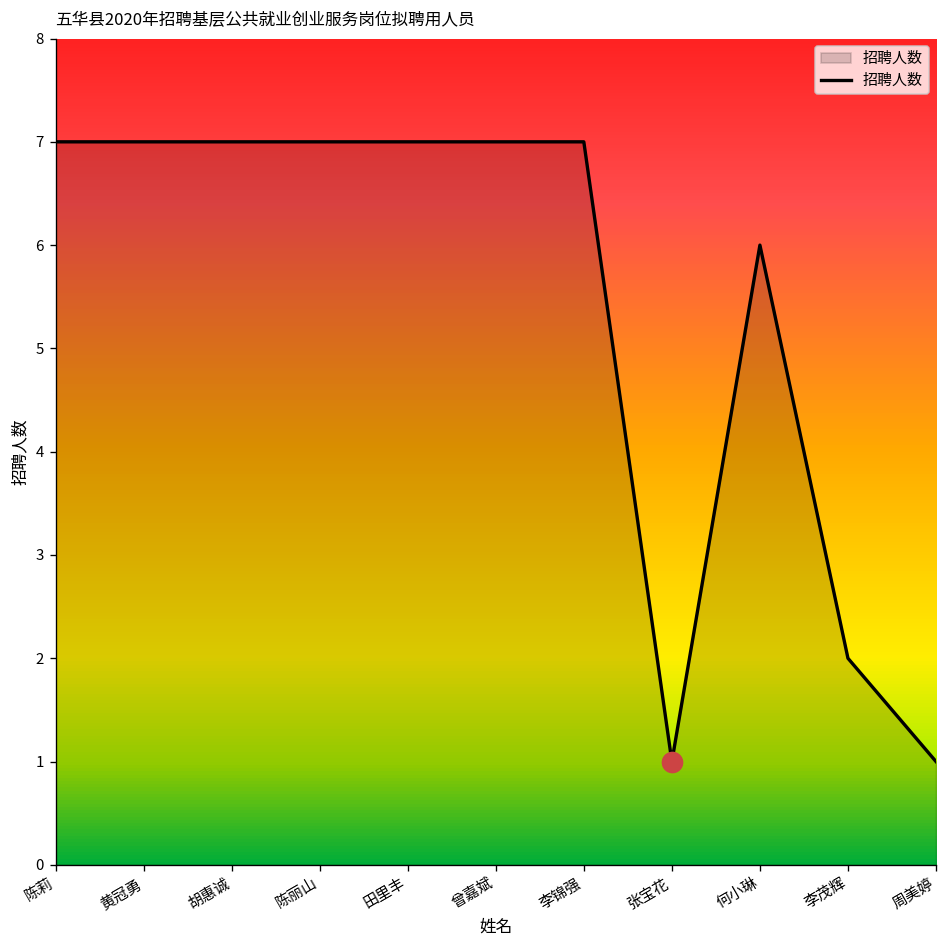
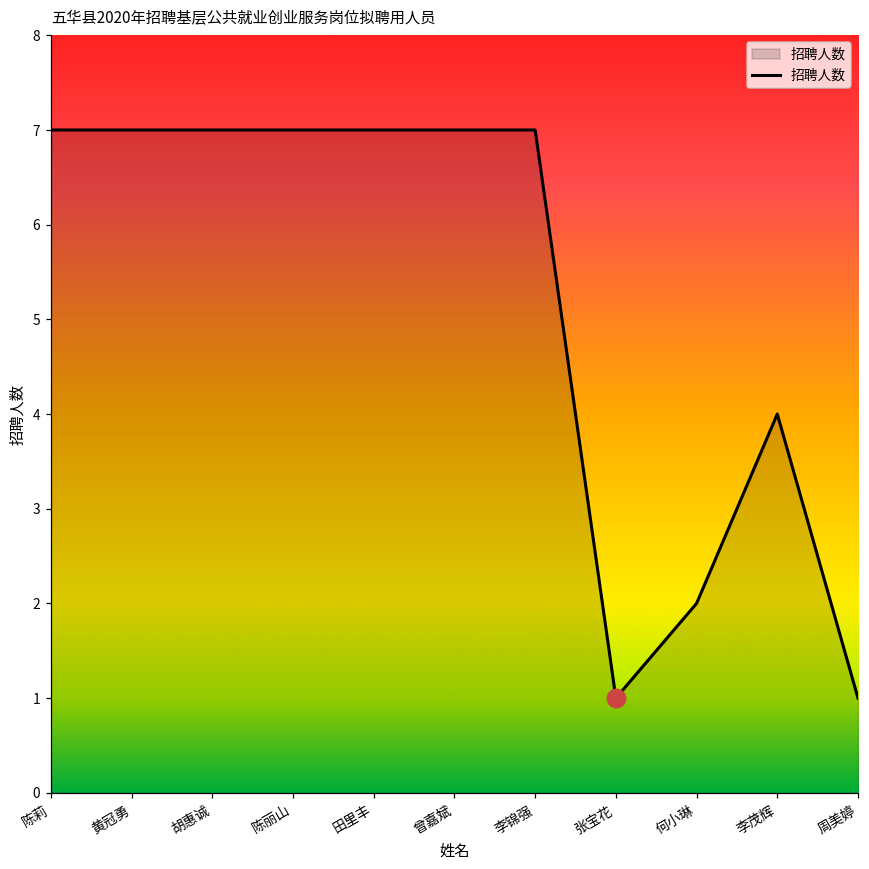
招聘人数, 何小琳: 6 -> 2
招聘人数, 李茂辉: 2 -> 4
